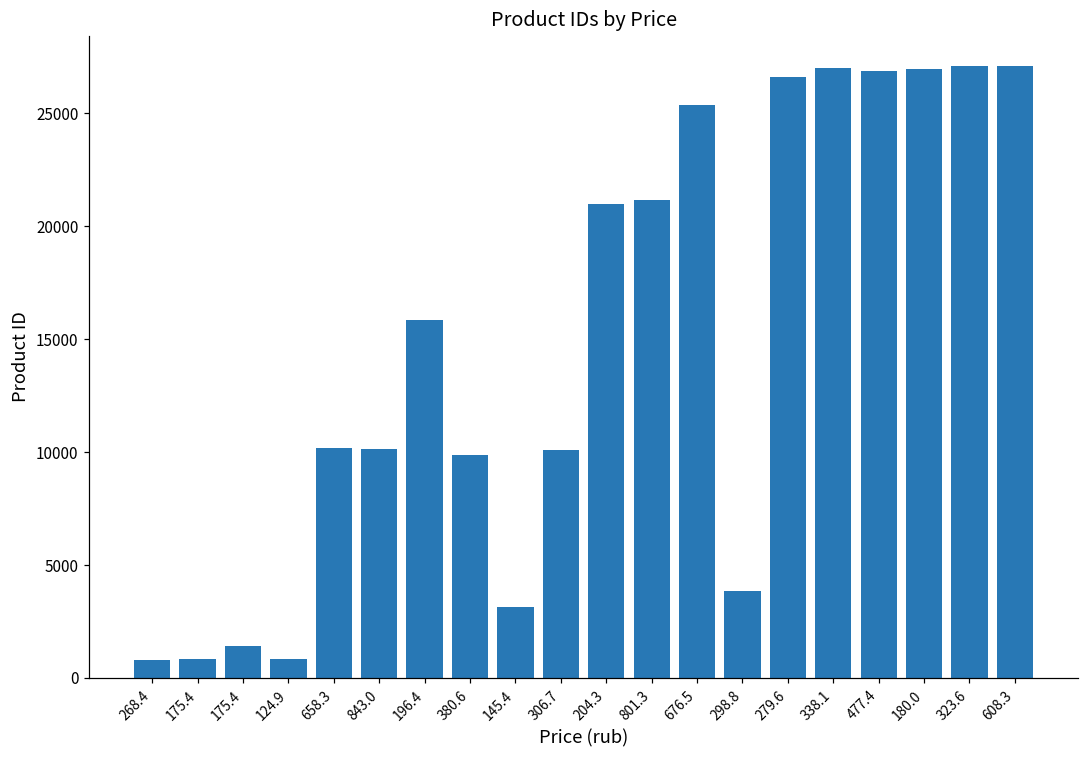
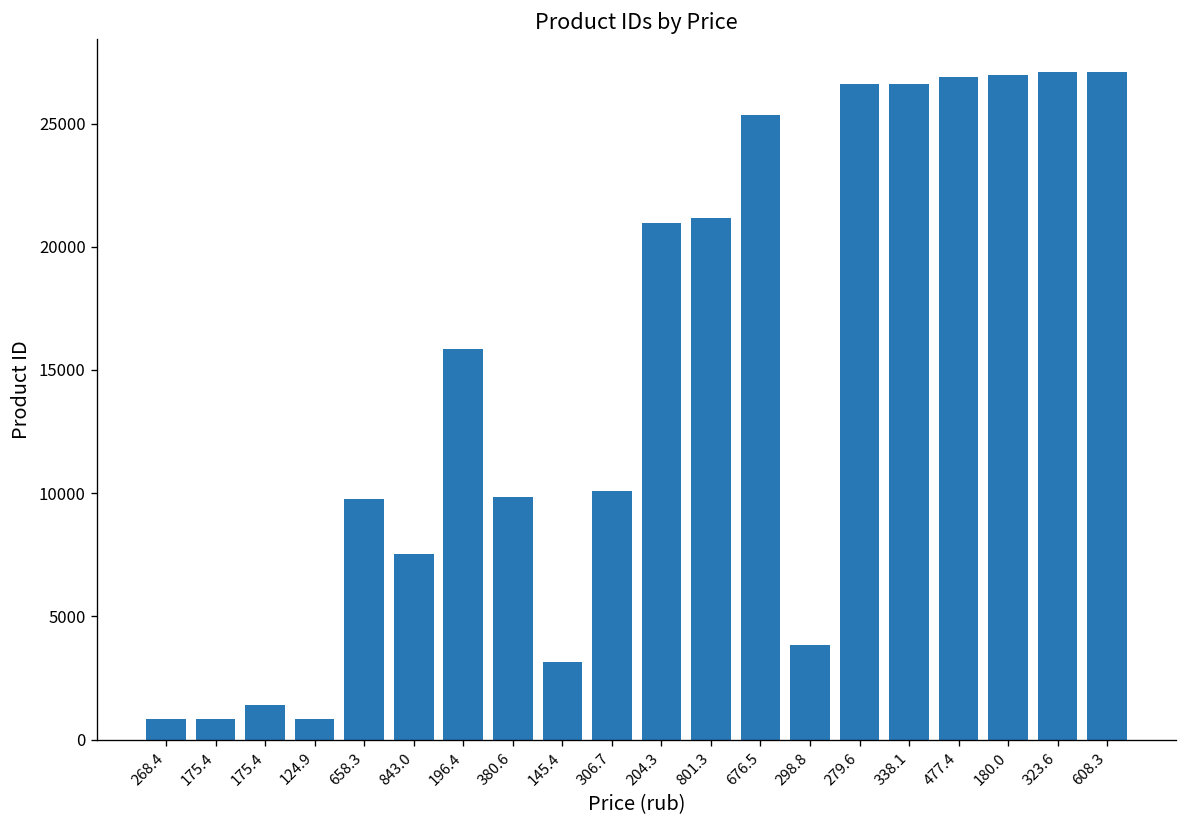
658.3: 10200 -> 9800
843.0: 10200 -> 7500
338.1: 27000 -> 26600
